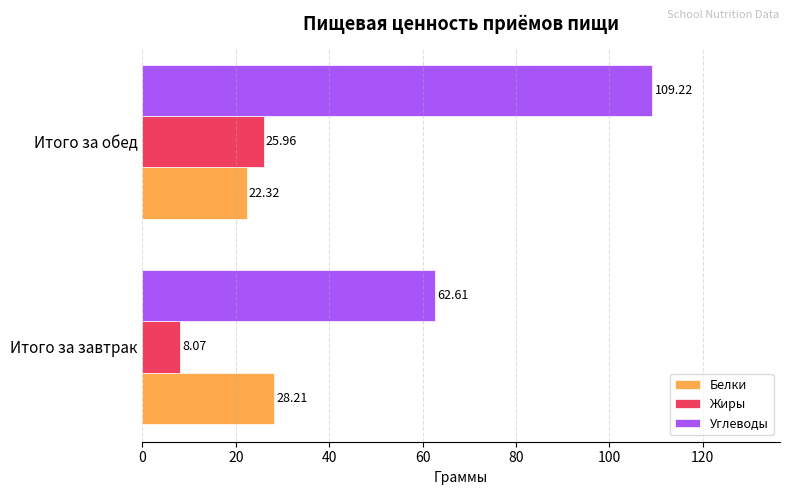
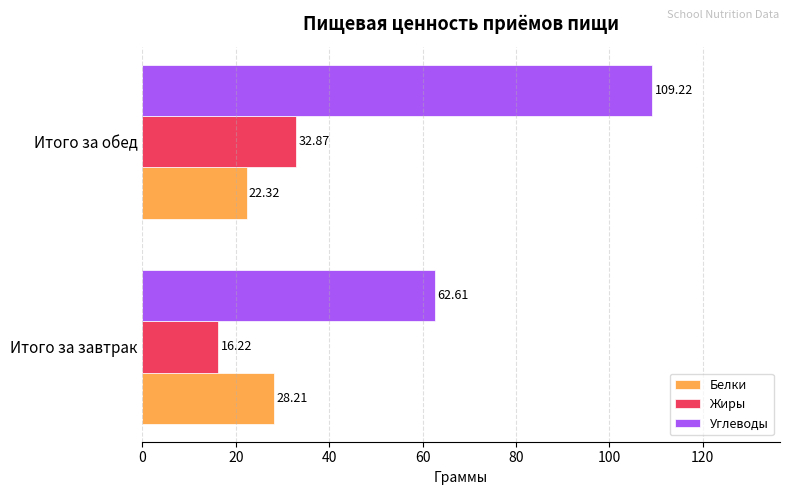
Жиры, Итого за обед: 25.96 -> 32.87
Жиры, Итого за завтрак: 8.07 -> 16.22
